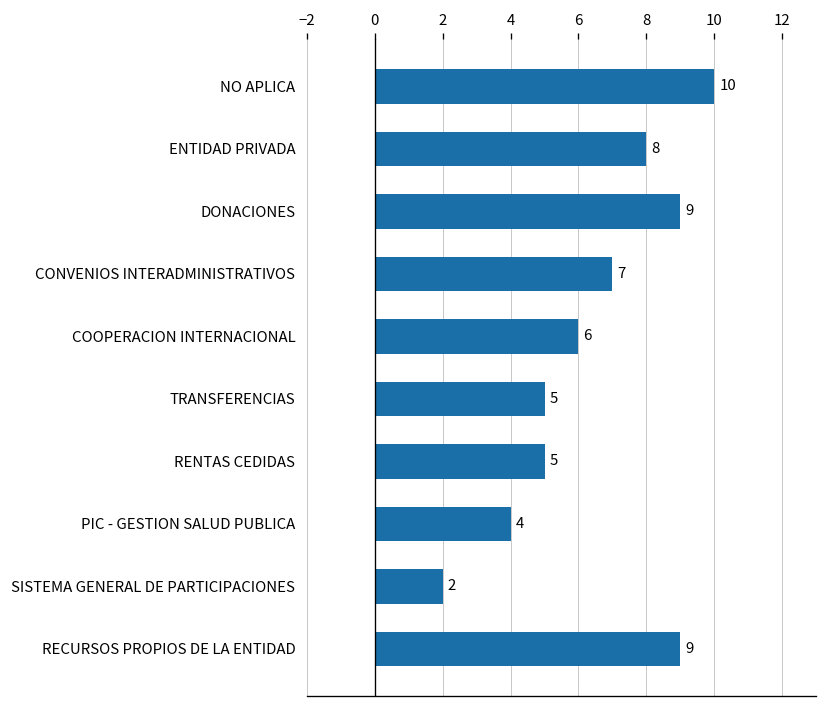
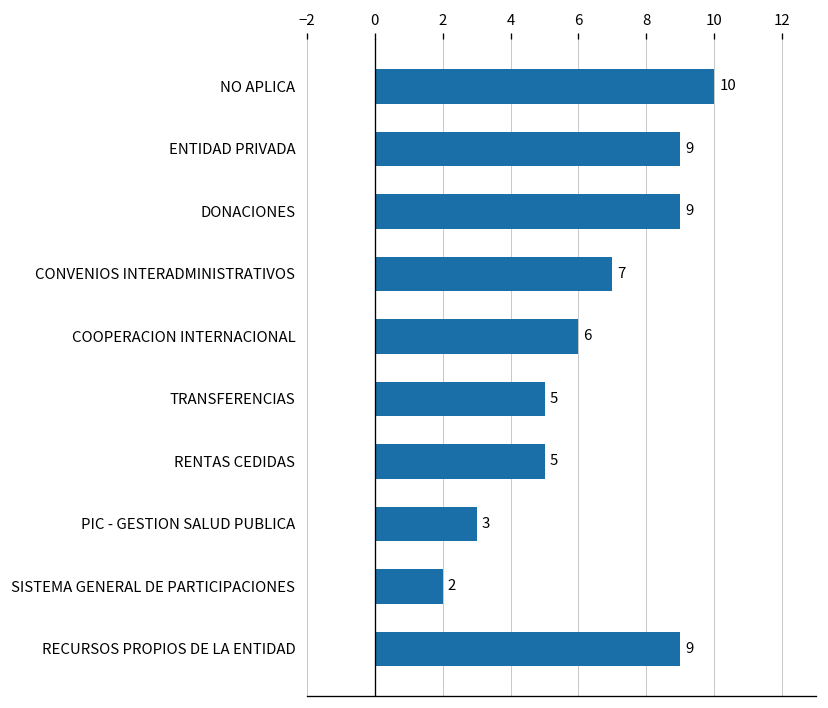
ENTIDAD PRIVADA: 8 -> 9
PIC - GESTION SALUD PUBLICA: 4 -> 3
